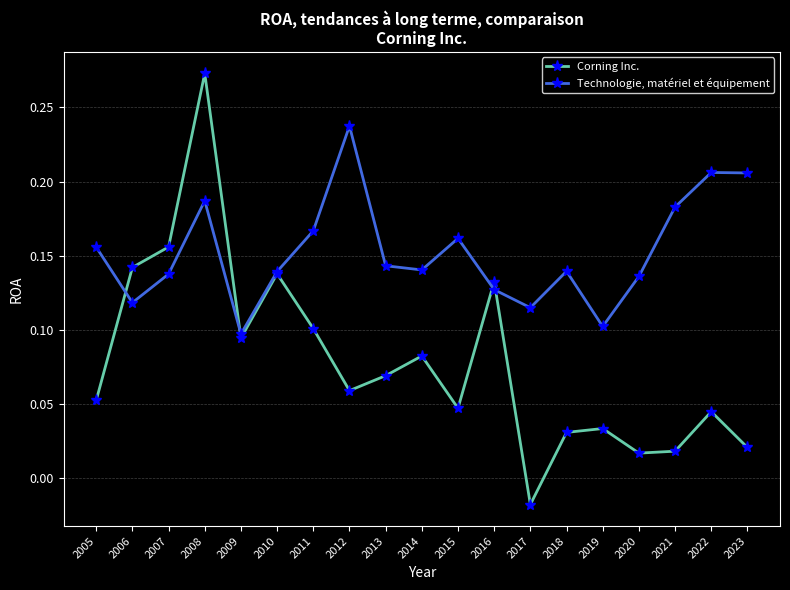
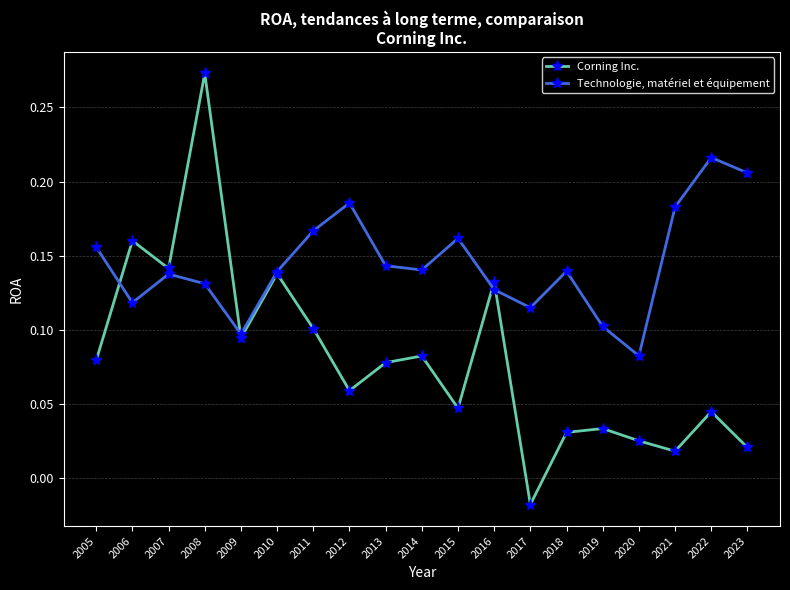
Corning Inc., 2005: 0.052 -> 0.079
Corning Inc., 2006: 0.142 -> 0.160
Corning Inc., 2007: 0.156 -> 0.141
Technologie, matériel et équipement, 2008: 0.187 -> 0.131
Technologie, matériel et équipement, 2012: 0.238 -> 0.186
Corning Inc., 2013: 0.069 -> 0.078
Corning Inc., 2020: 0.017 -> 0.025
Technologie, matériel et équipement, 2020: 0.136 -> 0.082
Technologie, matériel et équipement, 2022: 0.206 -> 0.216
